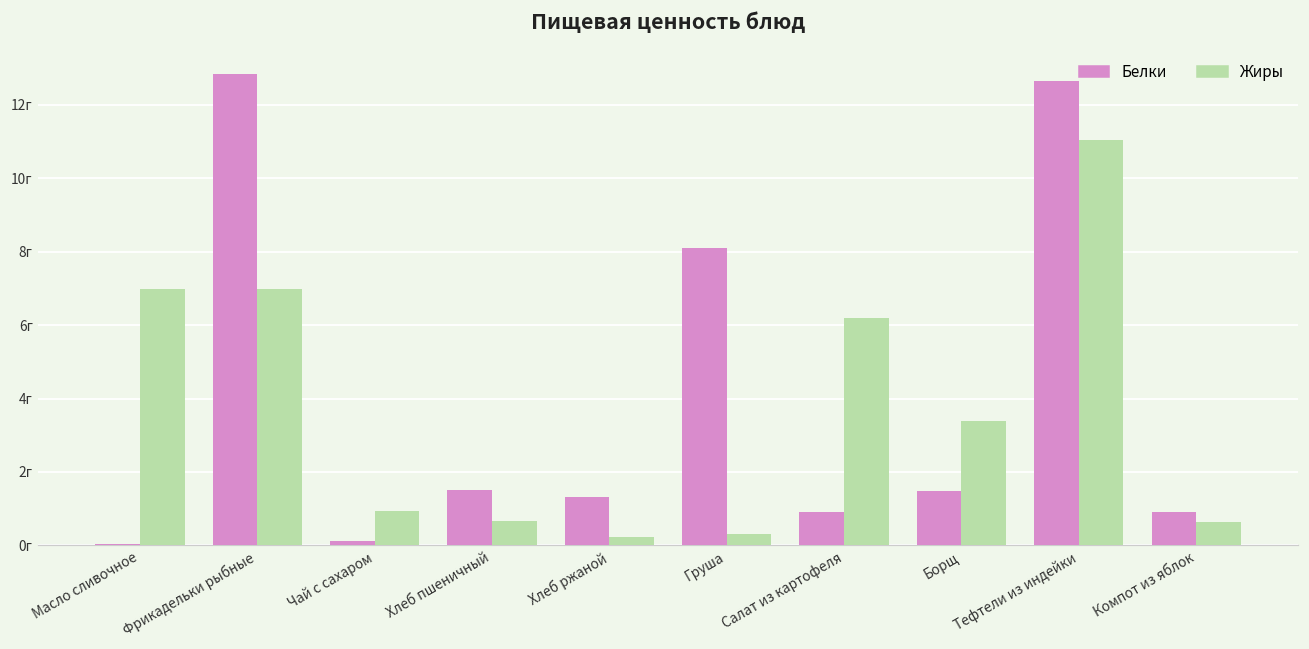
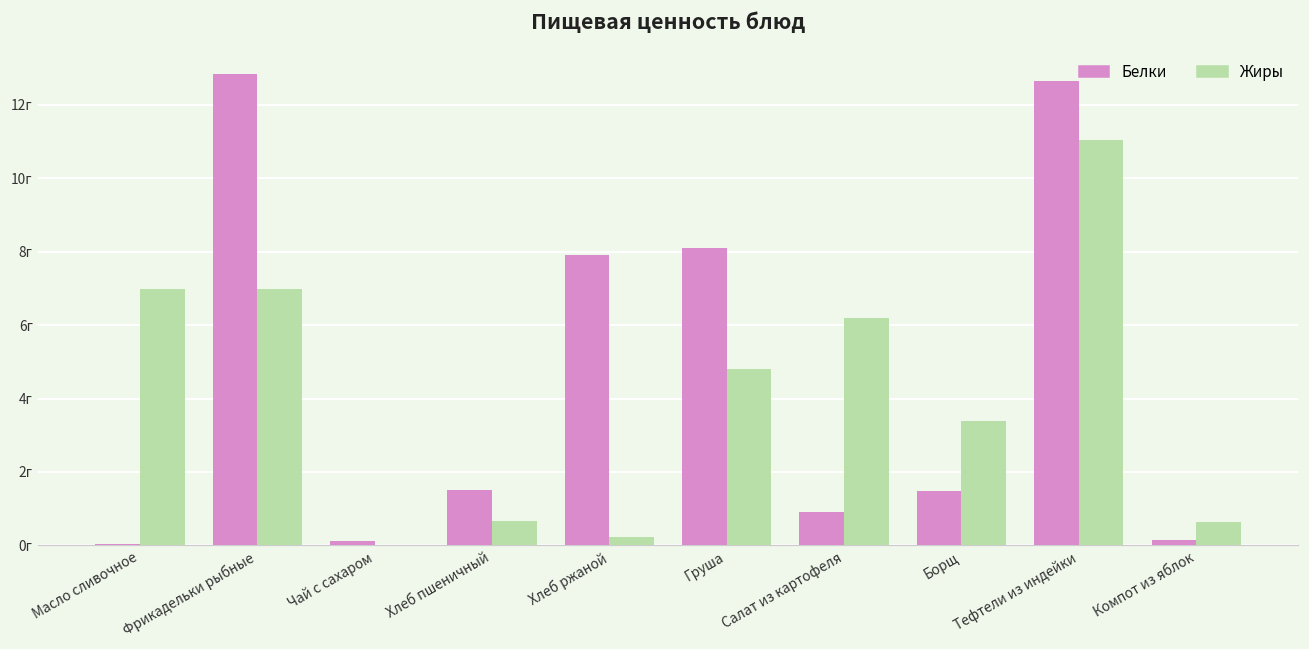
Жиры, Чай с сахаром: 1.0г -> 0.0г
Белки, Хлеб ржаной: 1.3г -> 7.9г
Жиры, Груша: 0.3г -> 4.8г
Белки, Компот из яблок: 0.9г -> 0.2г
